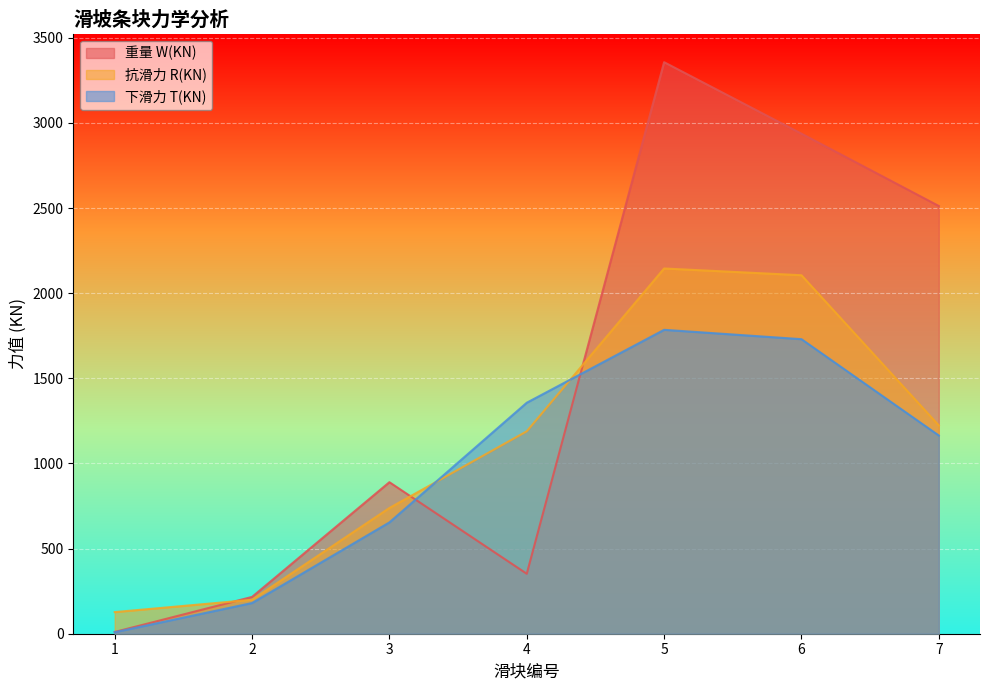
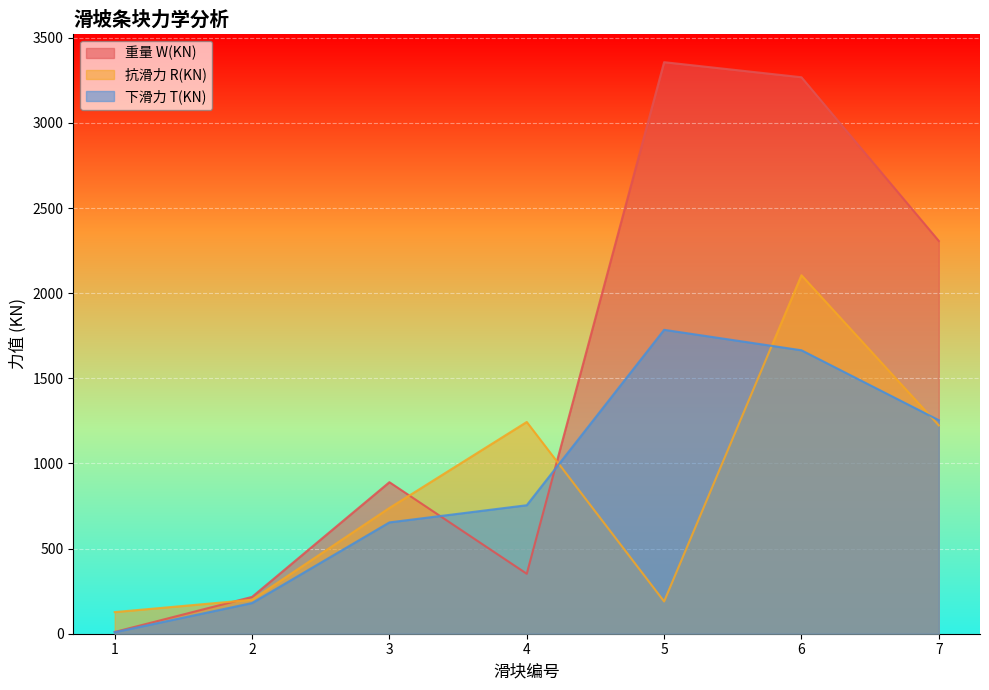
抗滑力 R(KN), 4: 1190 -> 1240
下滑力 T(KN), 4: 1360 -> 750
抗滑力 R(KN), 5: 2150 -> 190
重量 W(KN), 6: 2940 -> 3270
下滑力 T(KN), 6: 1730 -> 1660
重量 W(KN), 7: 2510 -> 2310
下滑力 T(KN), 7: 1160 -> 1250
